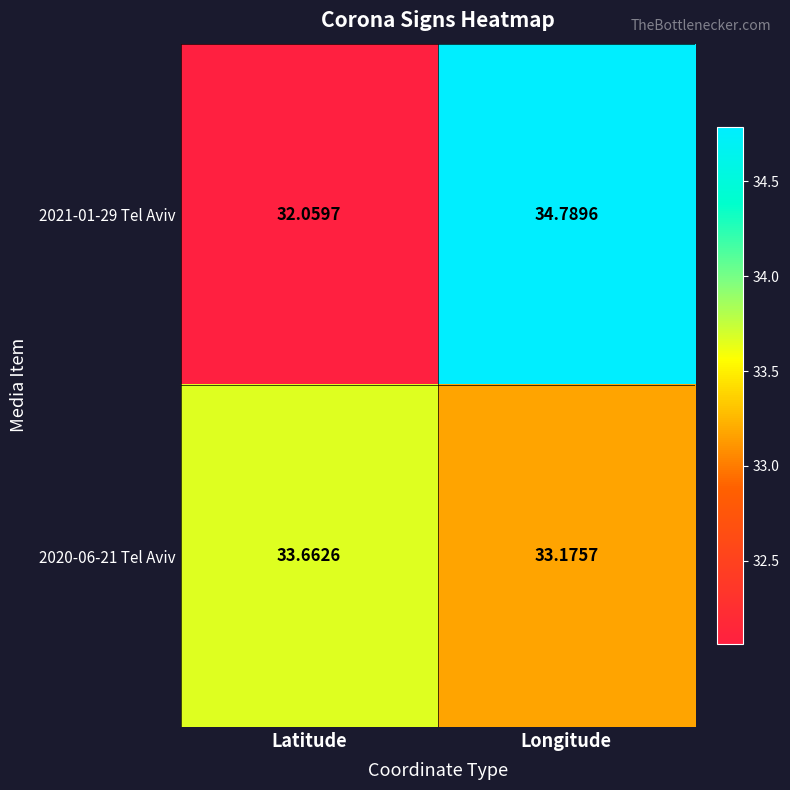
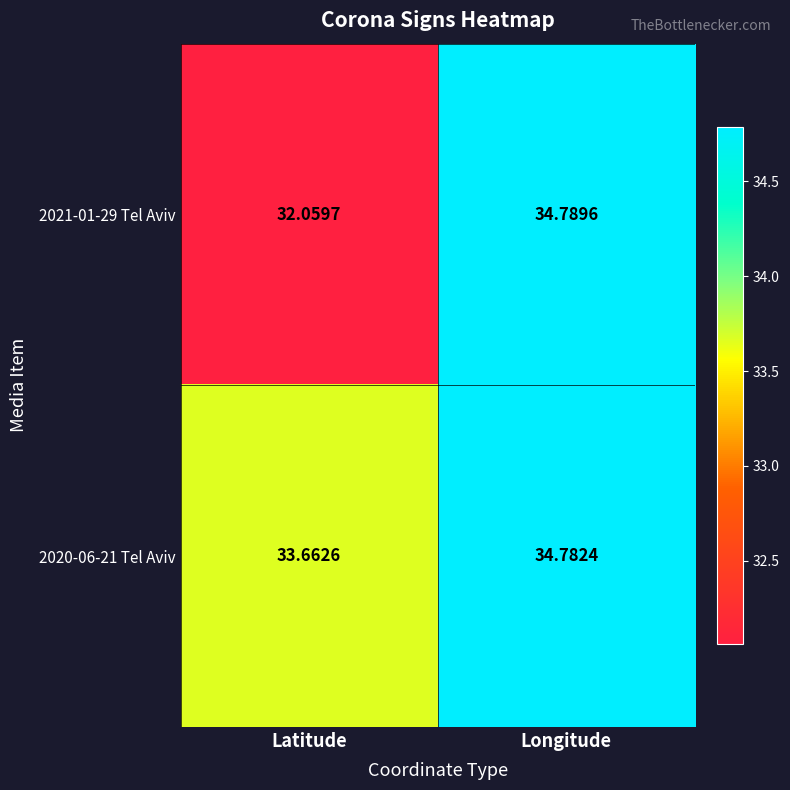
2020-06-21 Tel Aviv, Longitude: 33.1757 -> 34.7824
